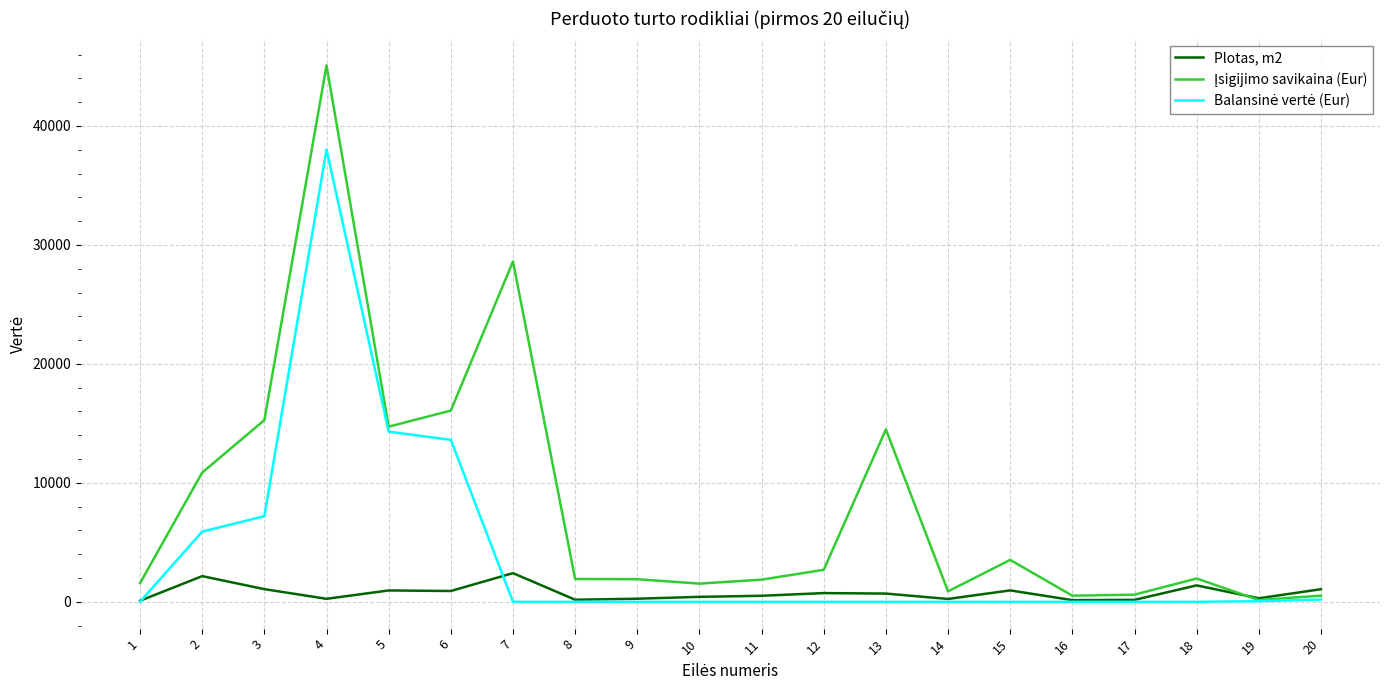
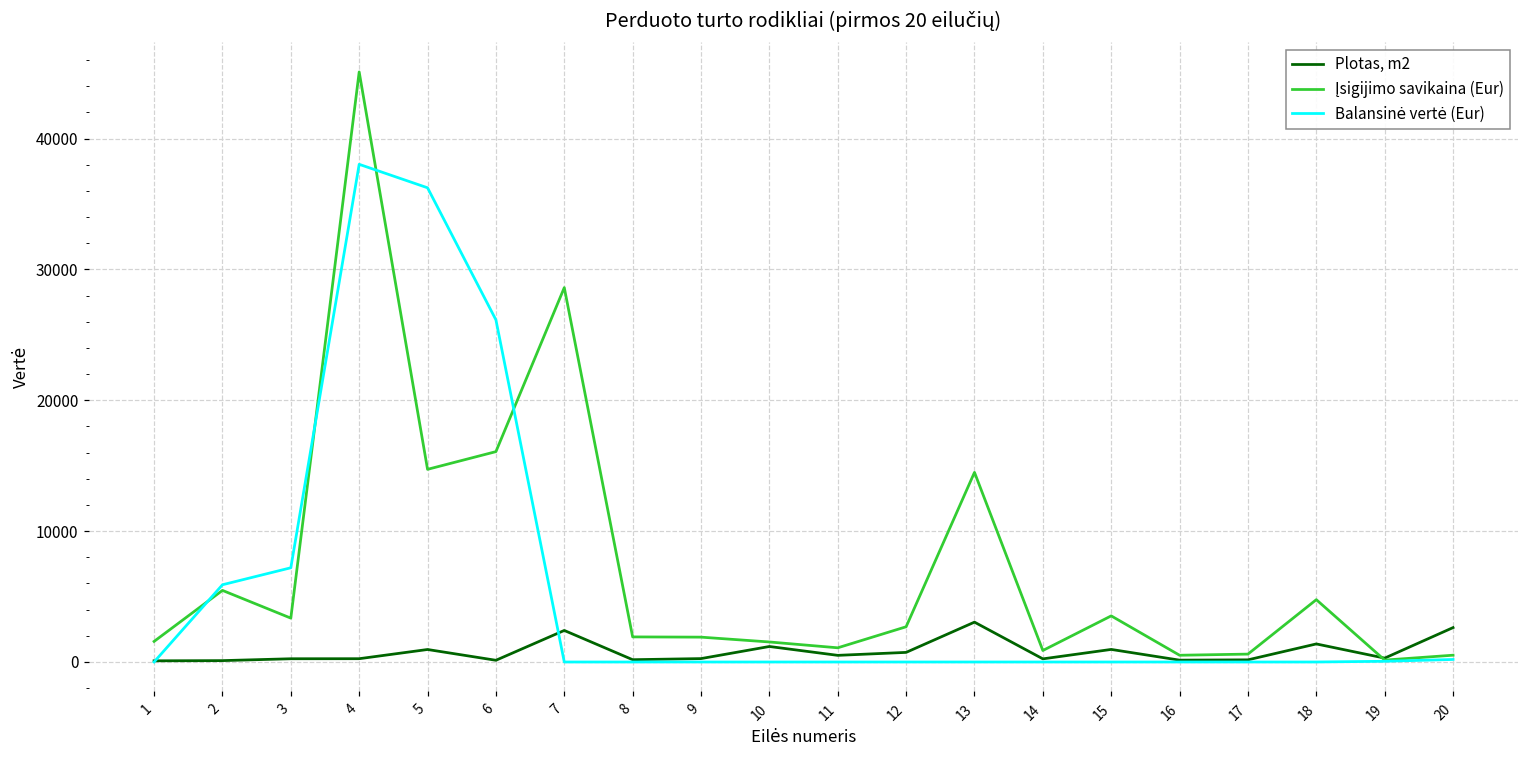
Plotas, m2, 2: 2200 -> 100
Įsigijimo savikaina (Eur), 2: 10900 -> 5500
Plotas, m2, 3: 1100 -> 200
Įsigijimo savikaina (Eur), 3: 15300 -> 3400
Balansinė vertė (Eur), 5: 14300 -> 36200
Plotas, m2, 6: 900 -> 100
Balansinė vertė (Eur), 6: 13600 -> 26100
Plotas, m2, 10: 400 -> 1200
Įsigijimo savikaina (Eur), 11: 1900 -> 1100
Plotas, m2, 13: 700 -> 3000
Įsigijimo savikaina (Eur), 18: 2000 -> 4800
Plotas, m2, 20: 1100 -> 2600
